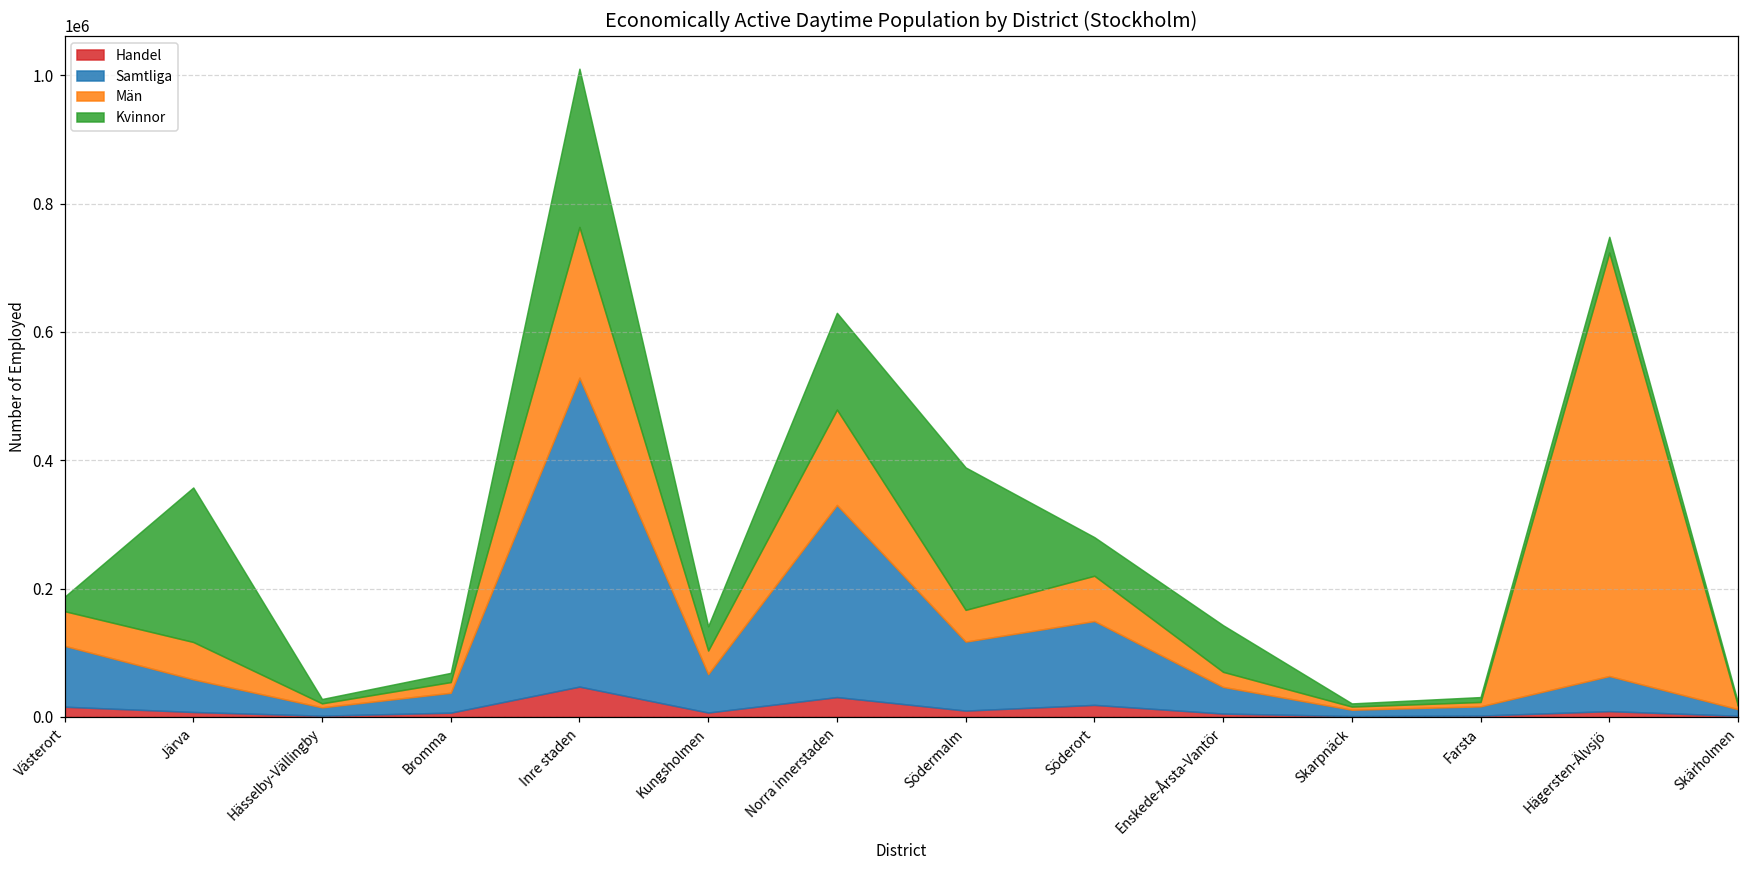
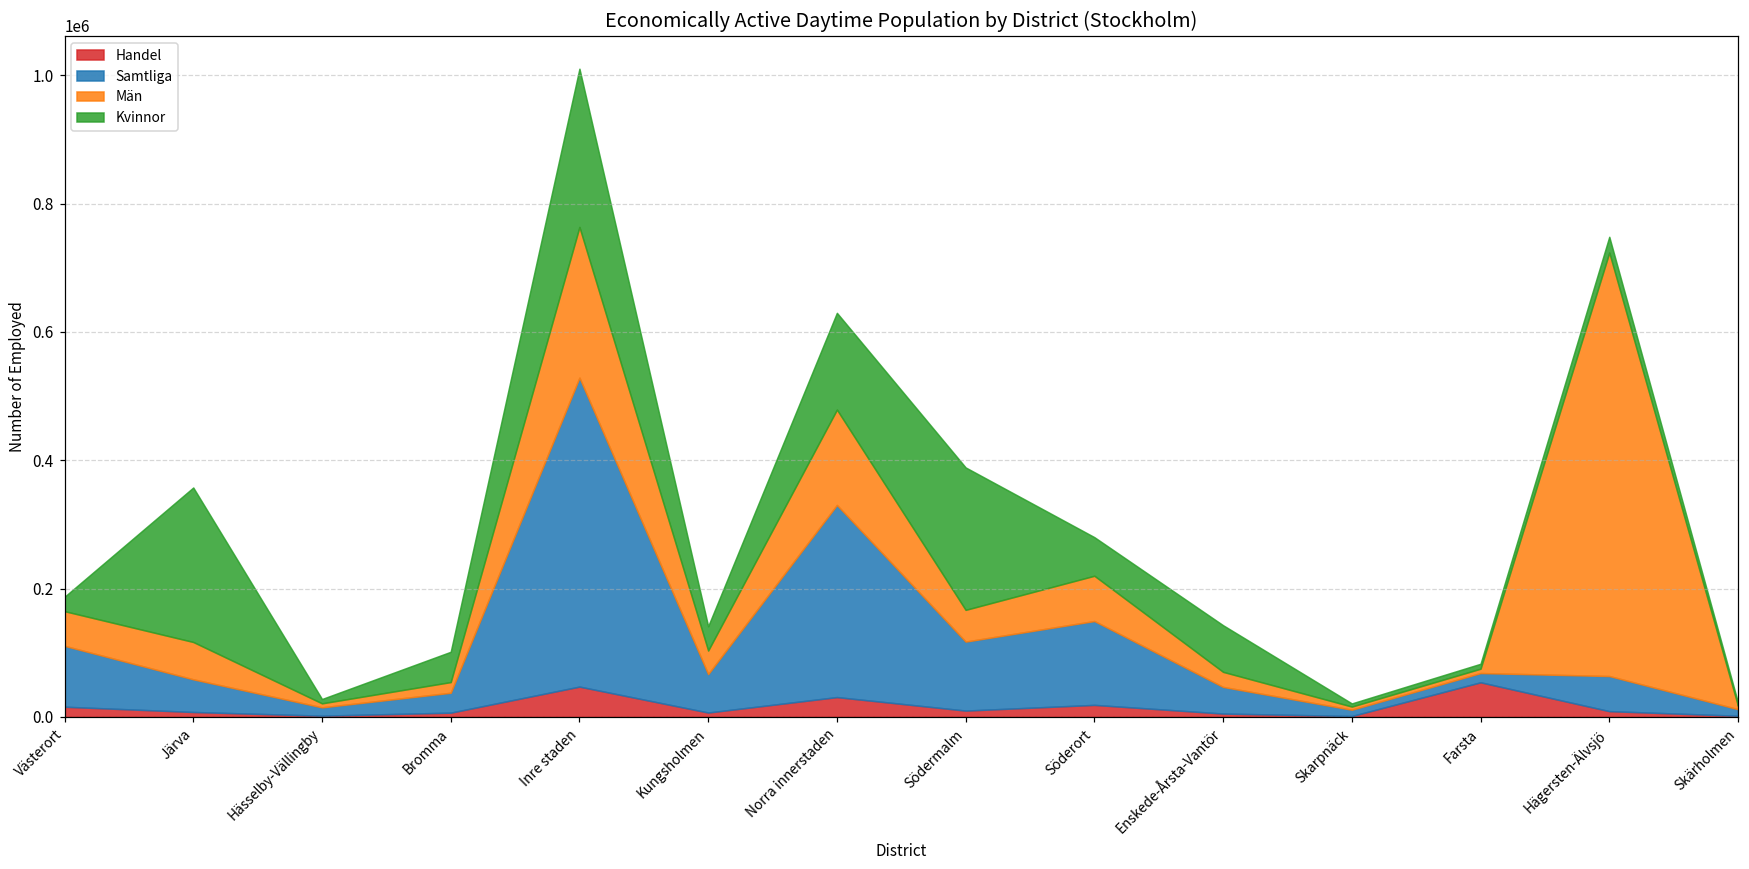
Kvinnor, Bromma: 10000 -> 50000
Handel, Farsta: 0 -> 50000
